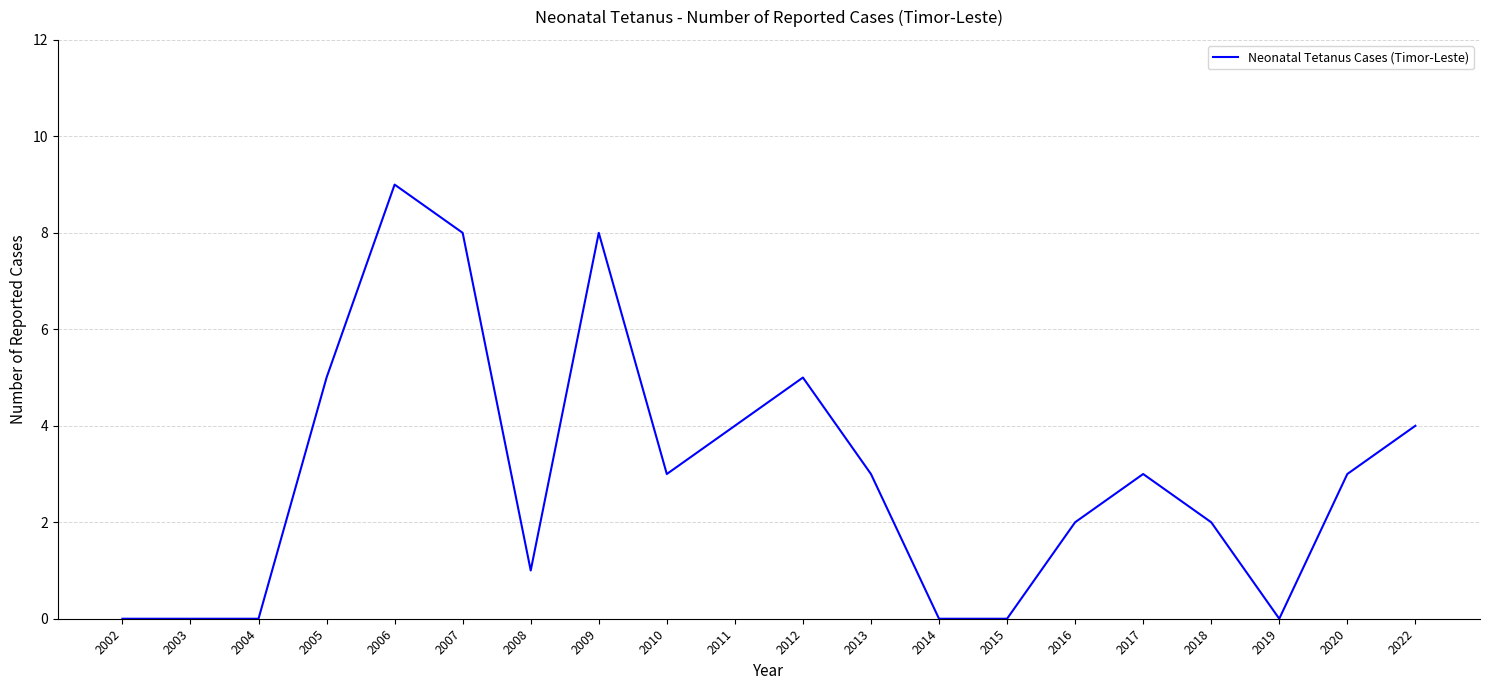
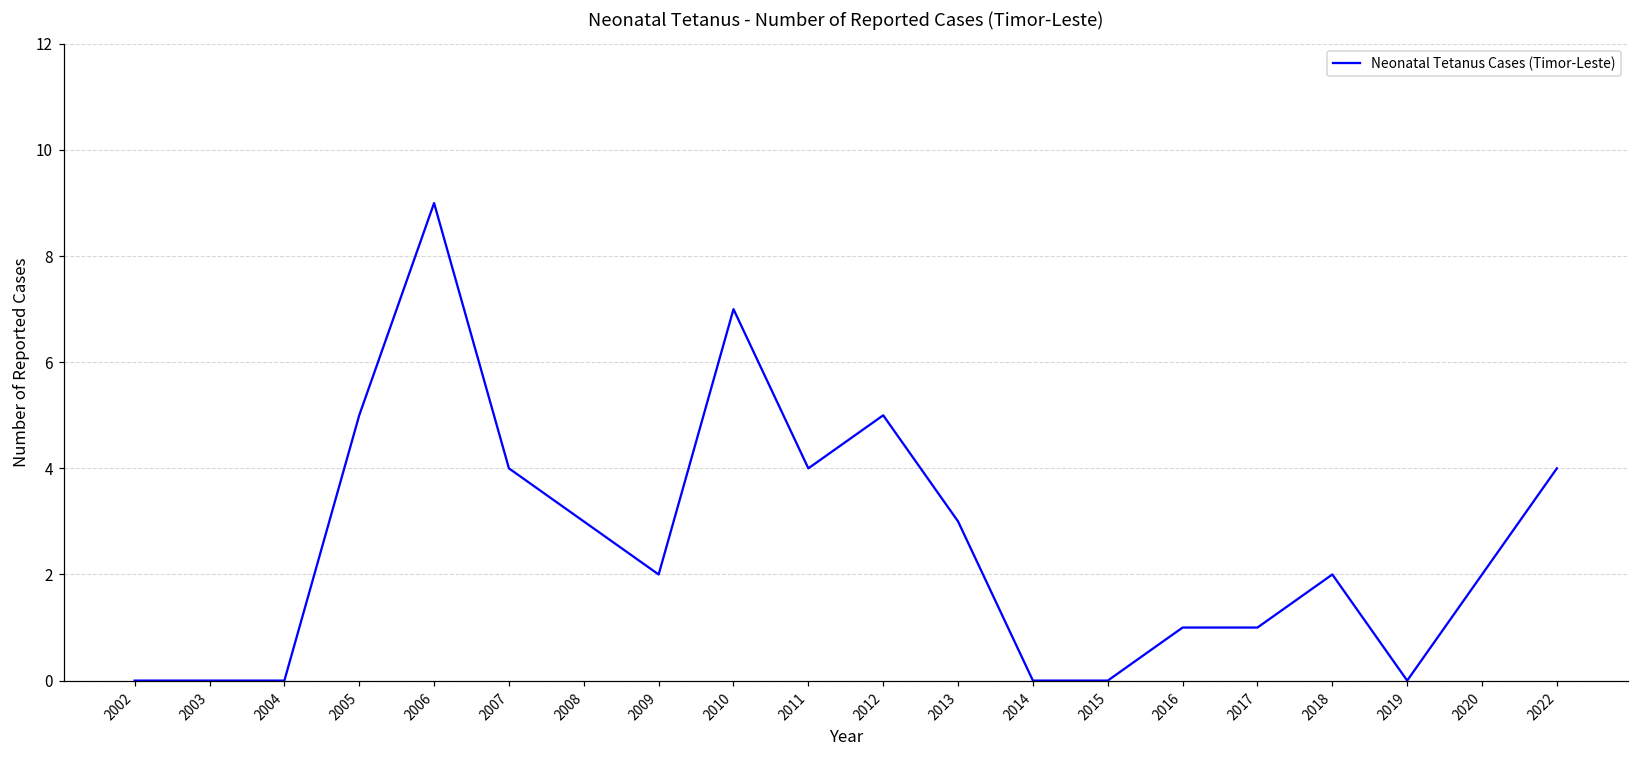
2007: 8 -> 4
2008: 1 -> 3
2009: 8 -> 2
2010: 3 -> 7
2016: 2 -> 1
2017: 3 -> 1
2020: 3 -> 2
